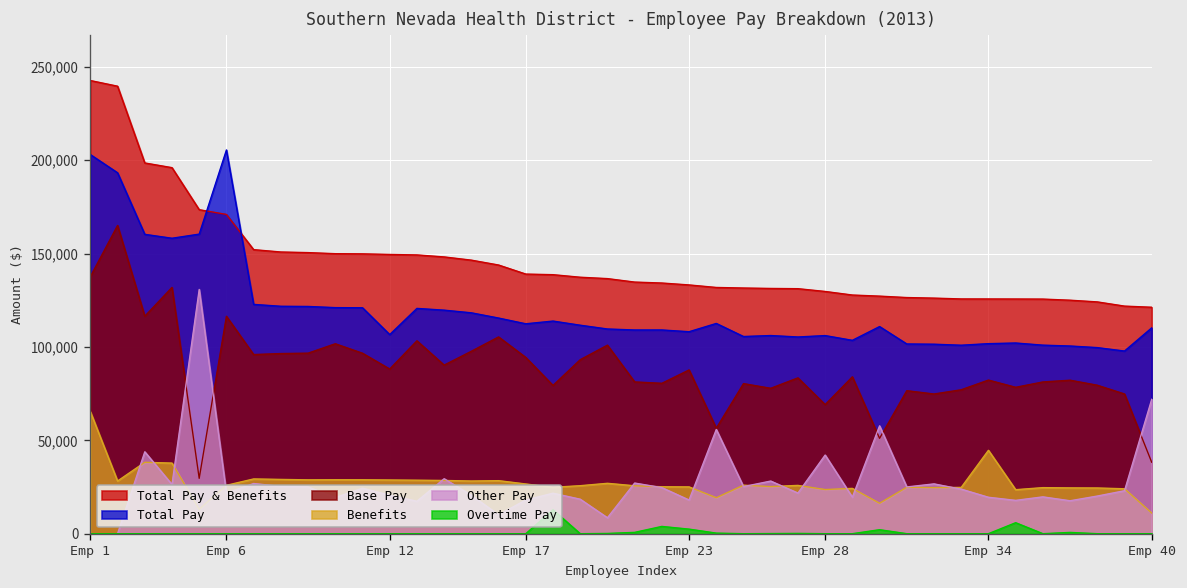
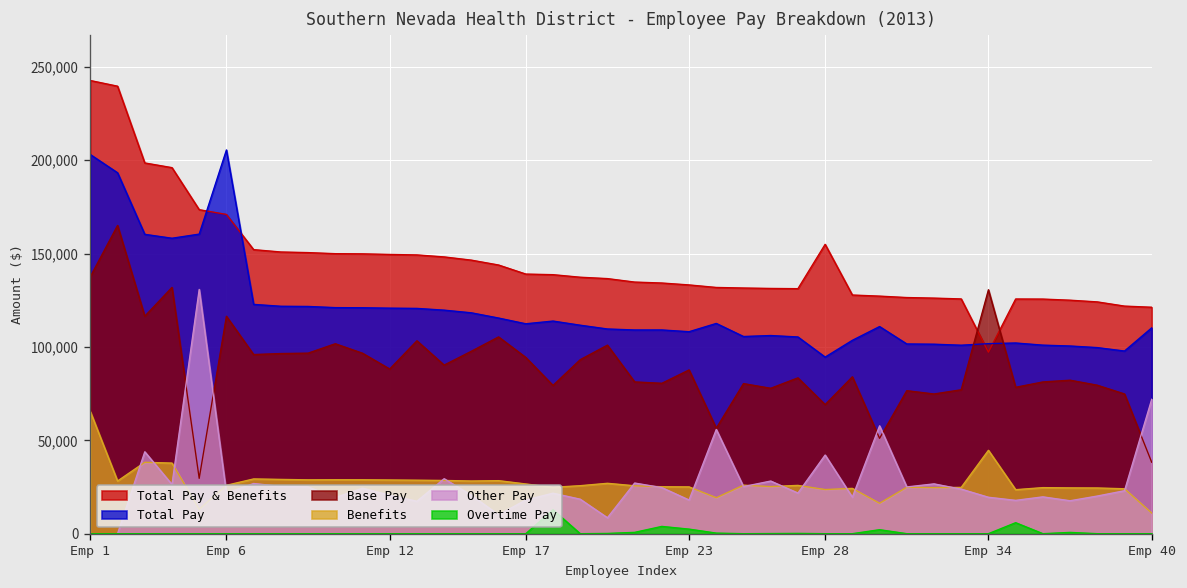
Total Pay, Emp 12: 107,000 -> 121,000
Total Pay & Benefits, Emp 28: 130,000 -> 155,000
Total Pay, Emp 28: 106,000 -> 95,000
Total Pay & Benefits, Emp 34: 126,000 -> 97,000
Base Pay, Emp 34: 82,000 -> 131,000
